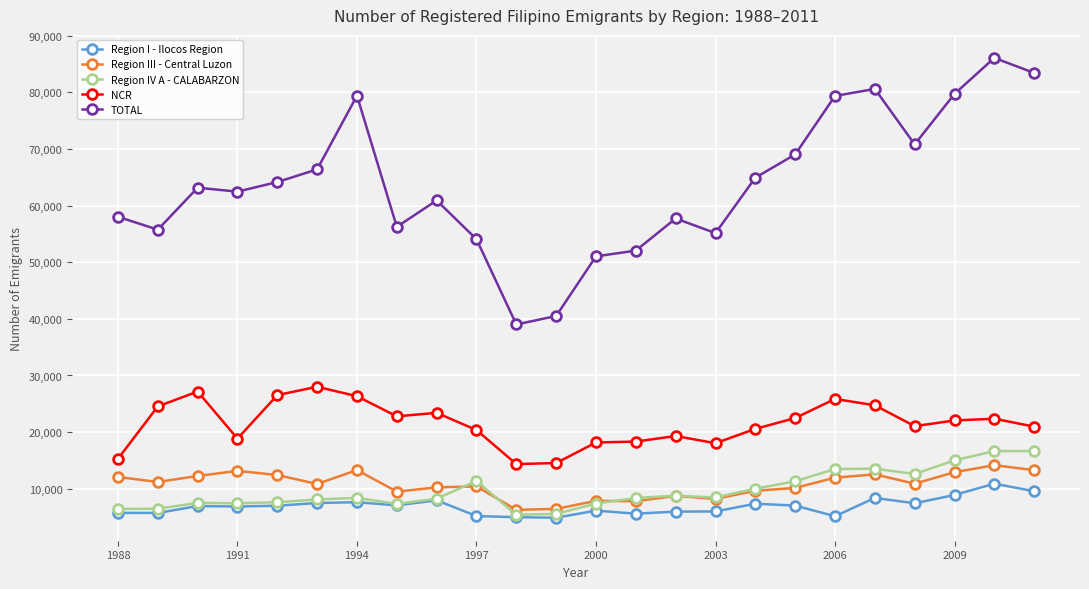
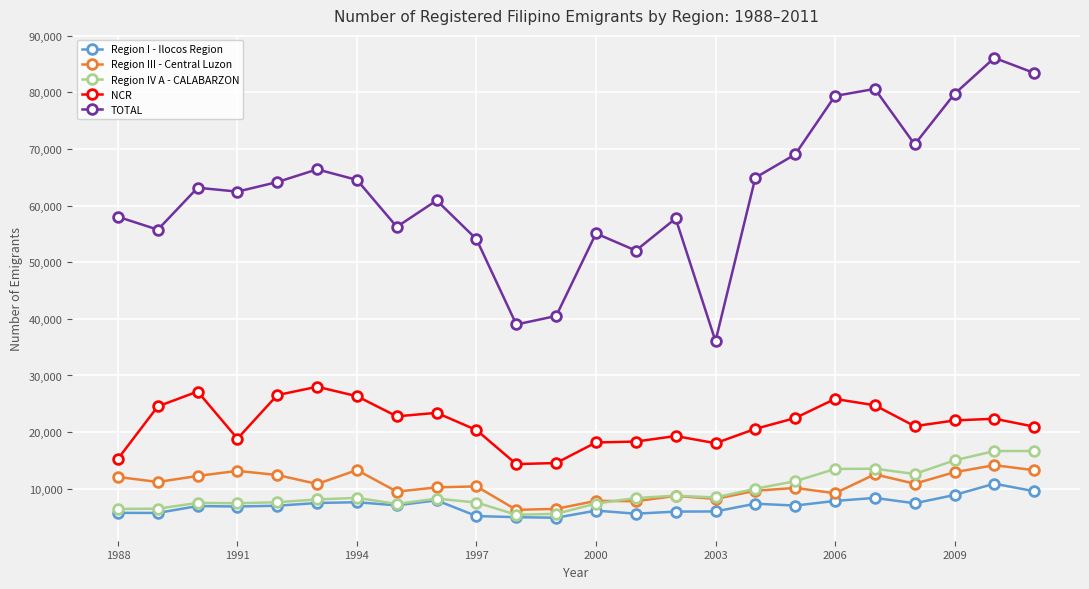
TOTAL, 1994: 79,000 -> 65,000
Region IV A - CALABARZON, 1997: 11,000 -> 8,000
TOTAL, 2000: 51,000 -> 55,000
TOTAL, 2003: 55,000 -> 36,000
Region I - Ilocos Region, 2006: 5,000 -> 8,000
Region III - Central Luzon, 2006: 12,000 -> 9,000
